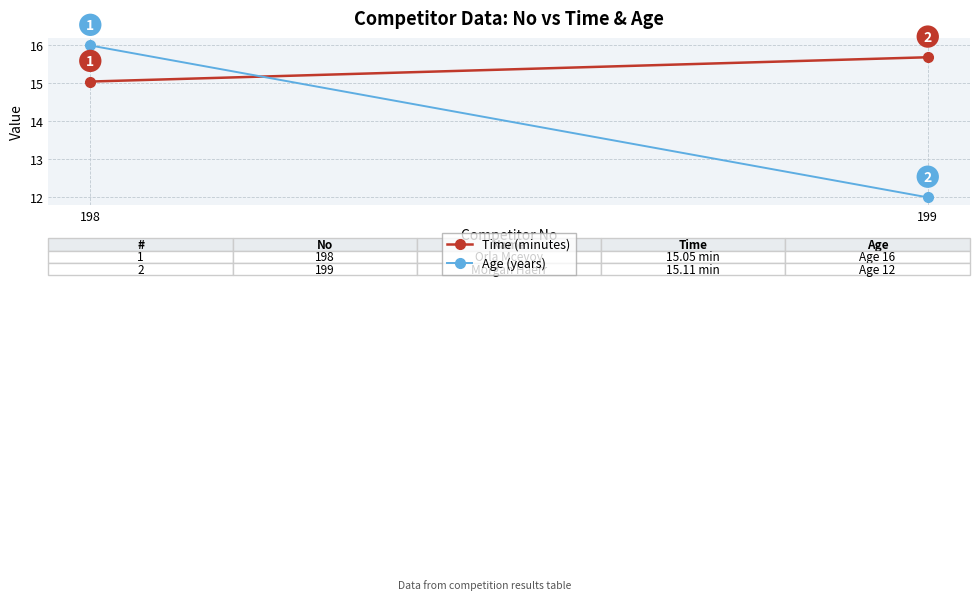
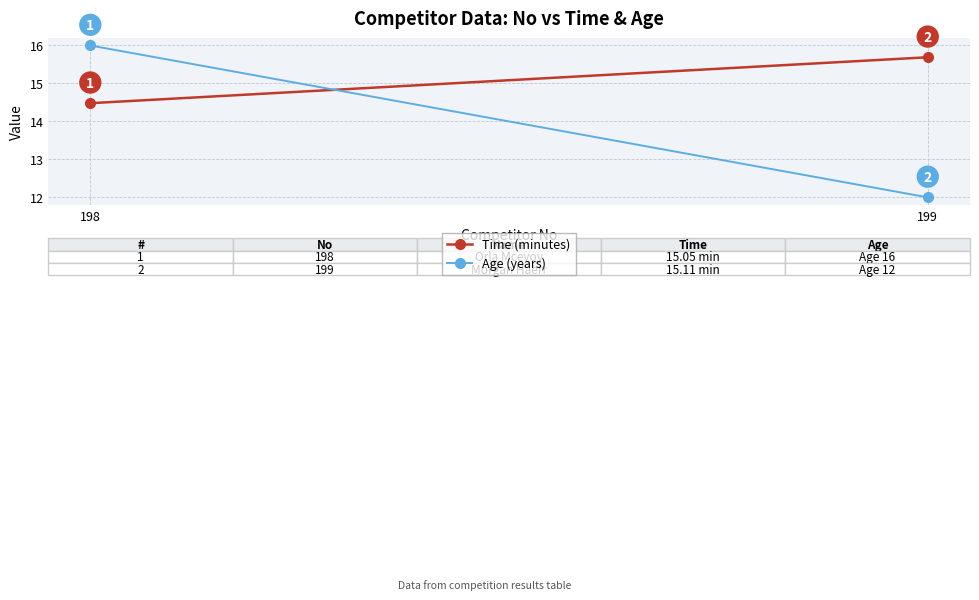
Time (minutes), 198: 15.1 -> 14.5
